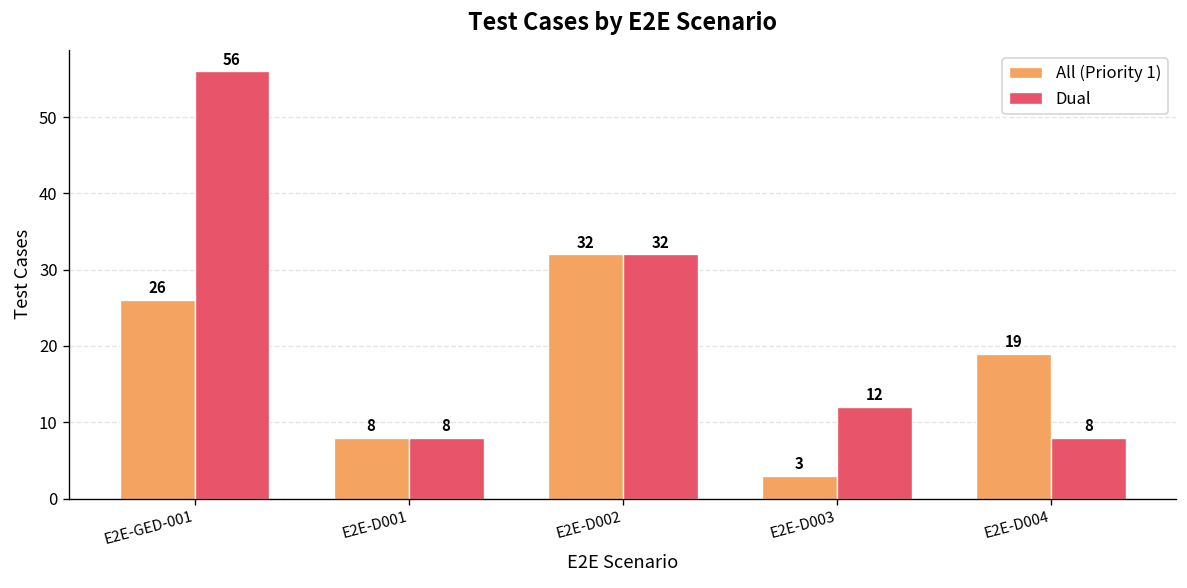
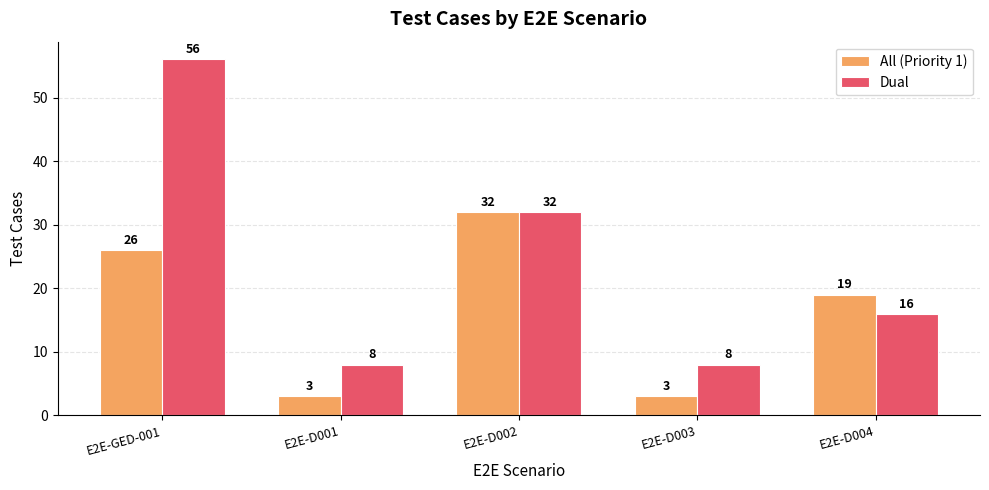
All (Priority 1), E2E-D001: 8 -> 3
Dual, E2E-D003: 12 -> 8
Dual, E2E-D004: 8 -> 16
